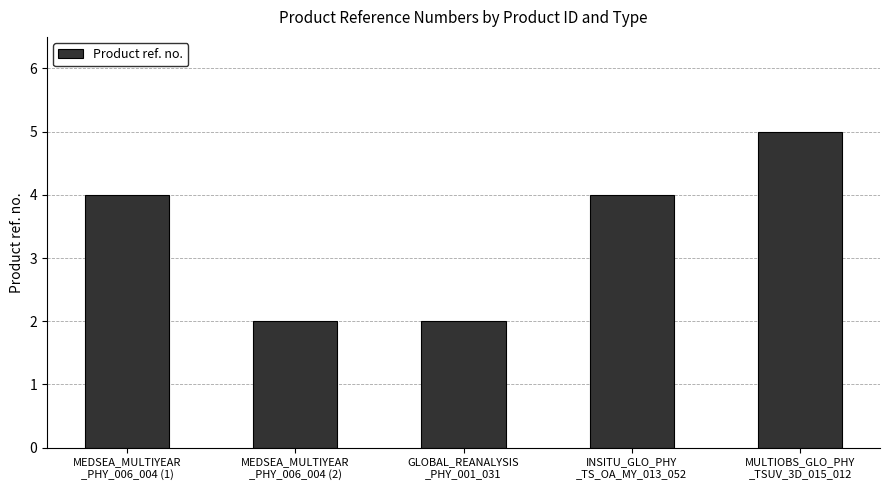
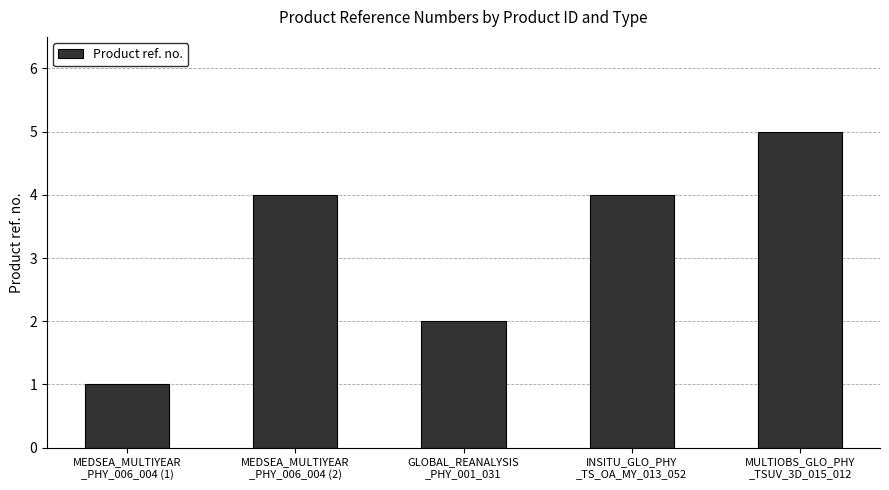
MEDSEA_MULTIYEAR _PHY_006_004 (1): 4 -> 1
MEDSEA_MULTIYEAR _PHY_006_004 (2): 2 -> 4
